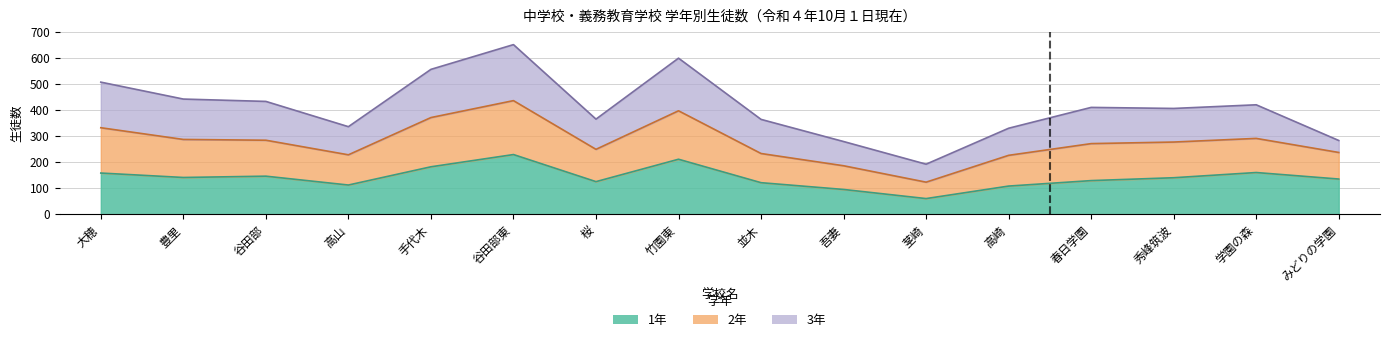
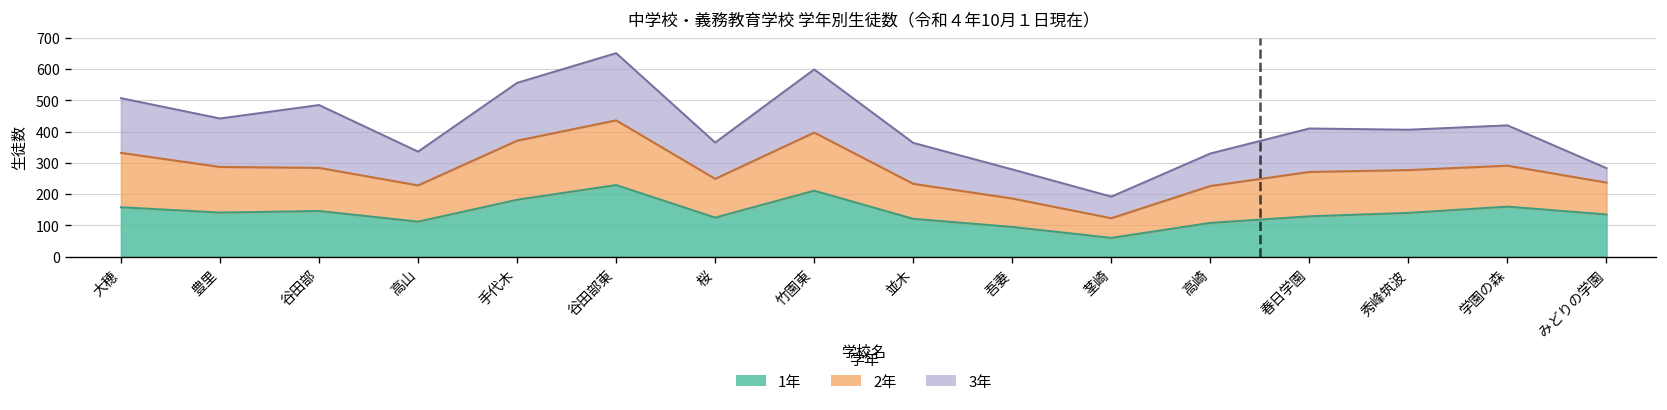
3年, 谷田部: 150 -> 200
